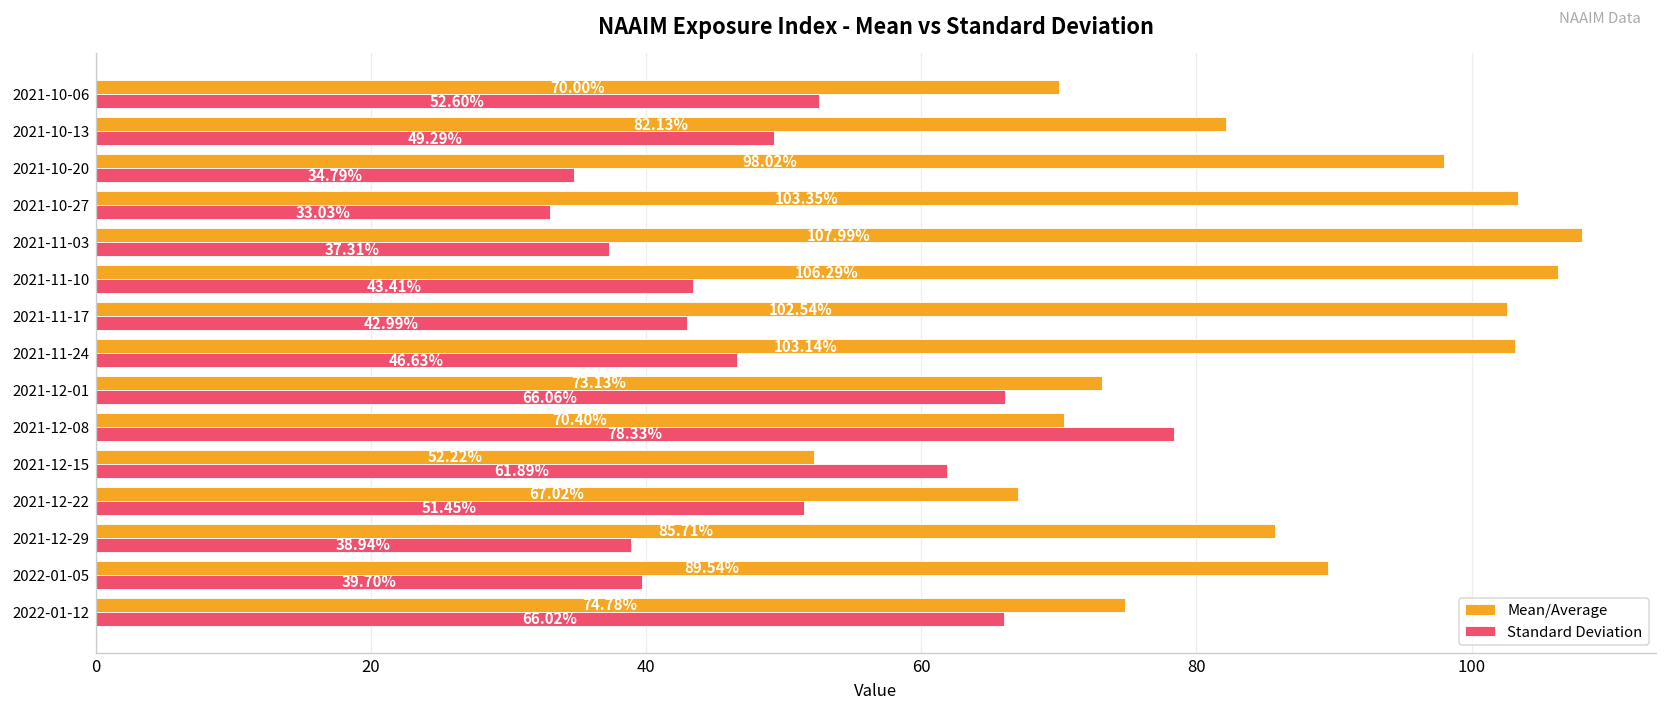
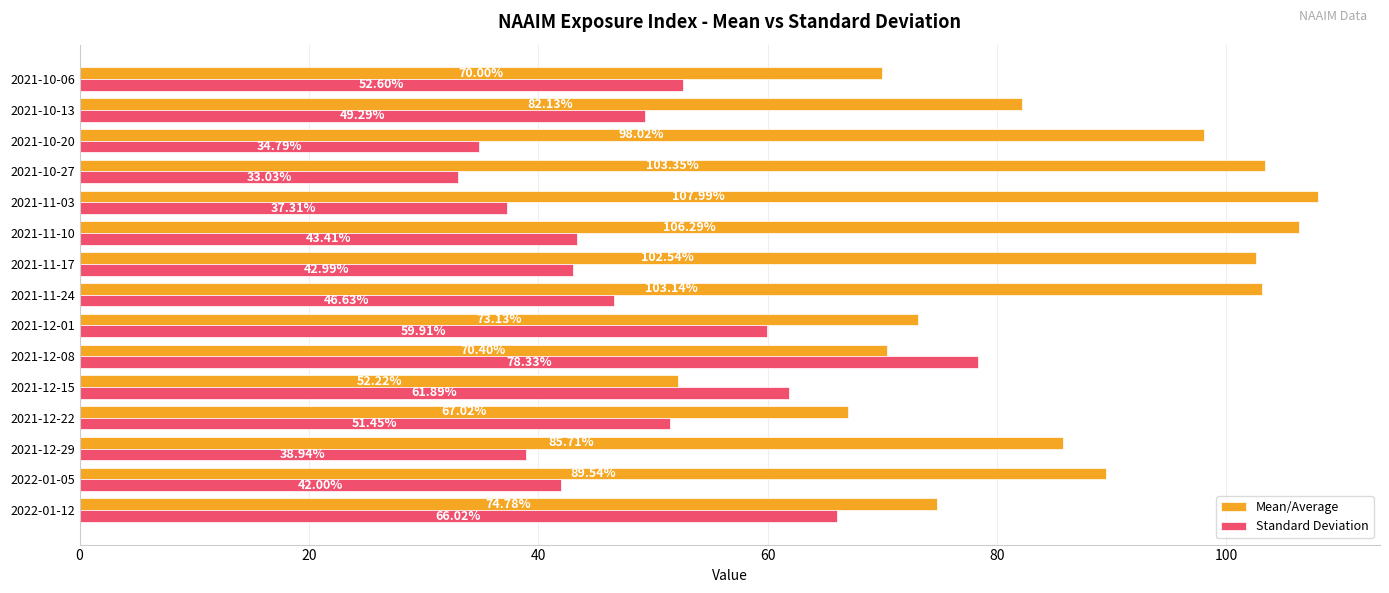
Standard Deviation, 2021-12-01: 66.06% -> 59.91%
Standard Deviation, 2022-01-05: 39.70% -> 42.00%
